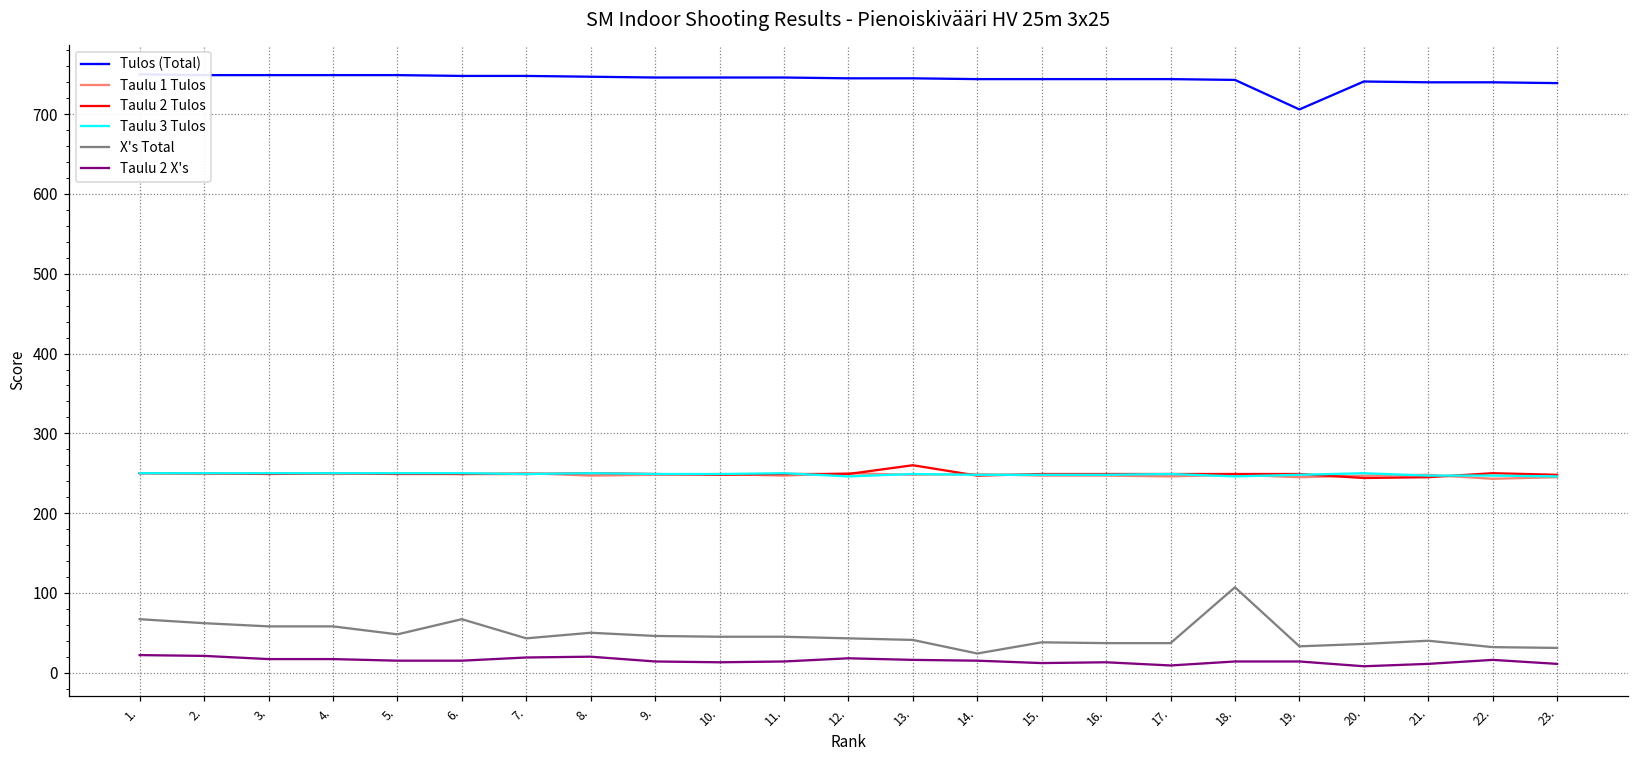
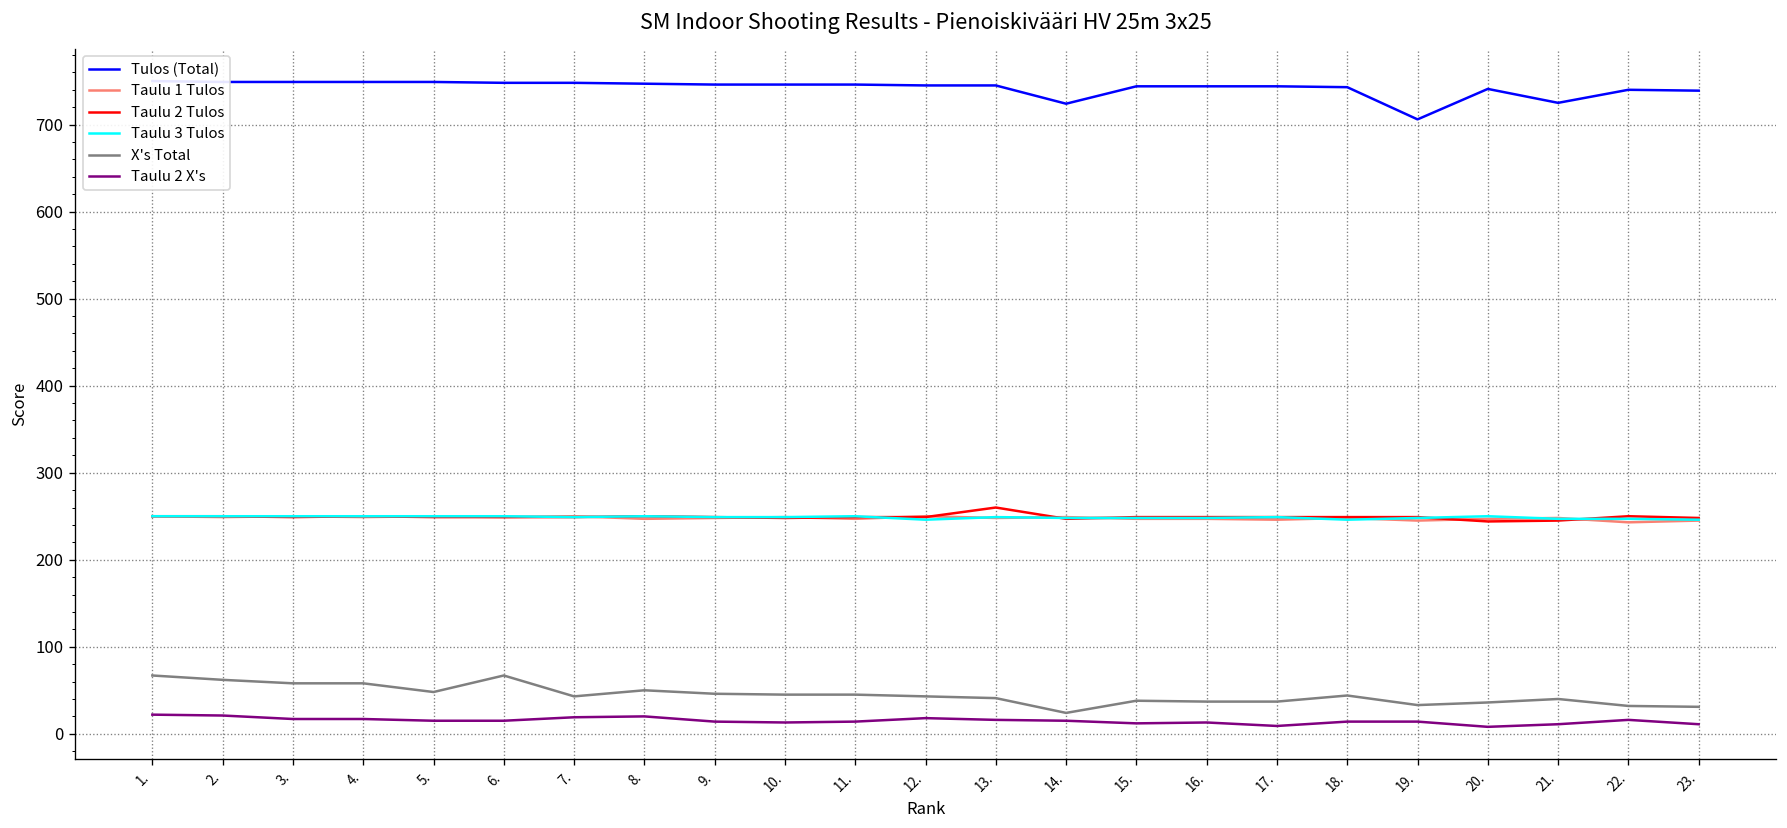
Tulos (Total), 14.: 740 -> 720
X's Total, 18.: 110 -> 40
Tulos (Total), 21.: 740 -> 730
